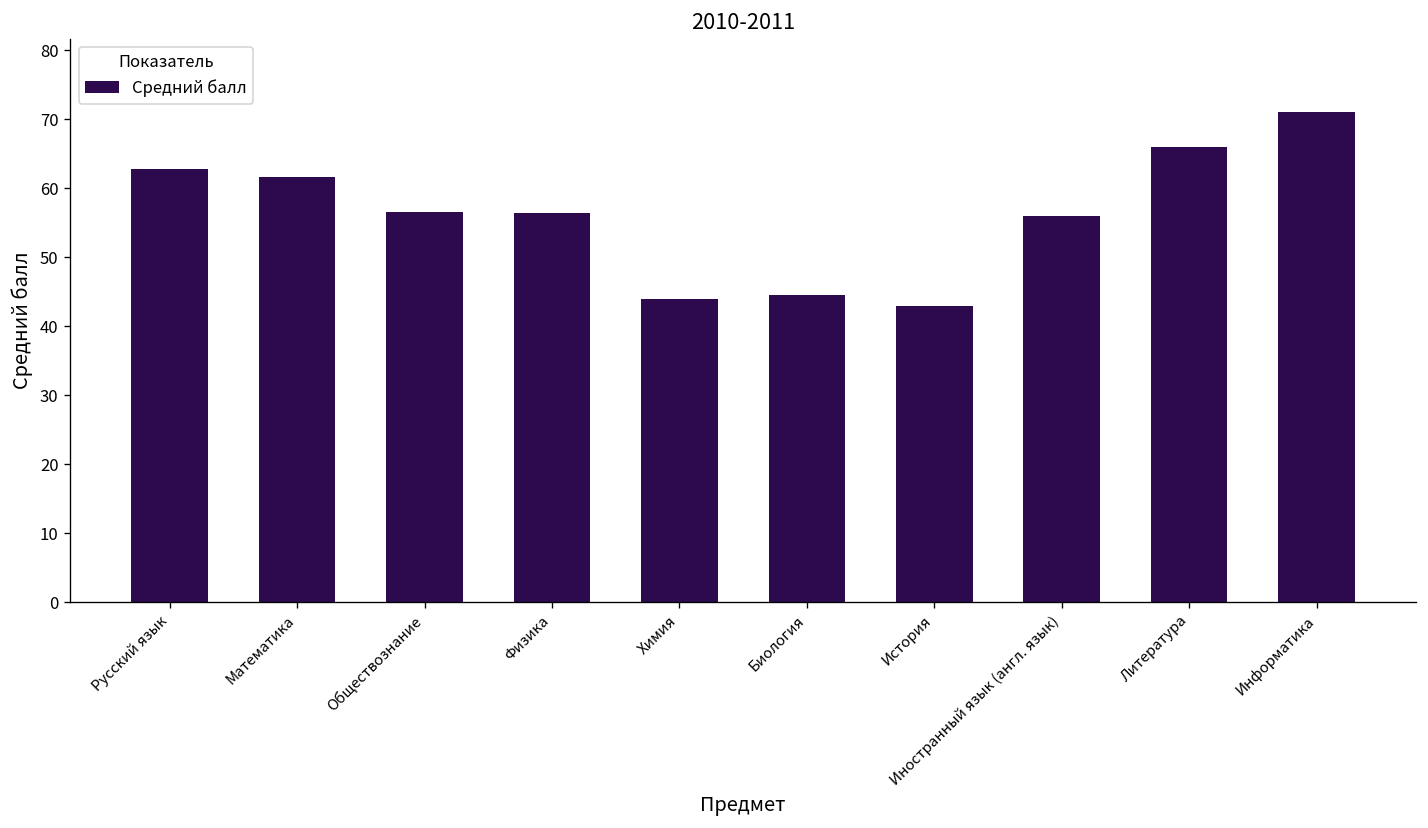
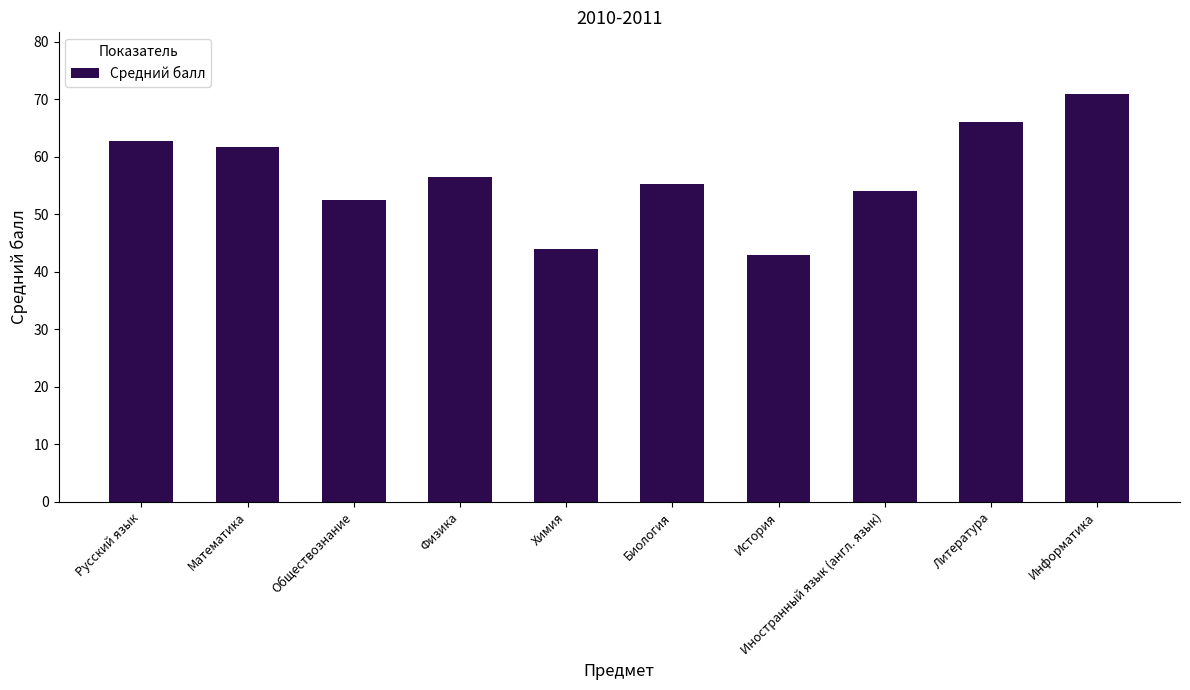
Обществознание: 57 -> 53
Биология: 45 -> 55
Иностранный язык (англ. язык): 56 -> 54
